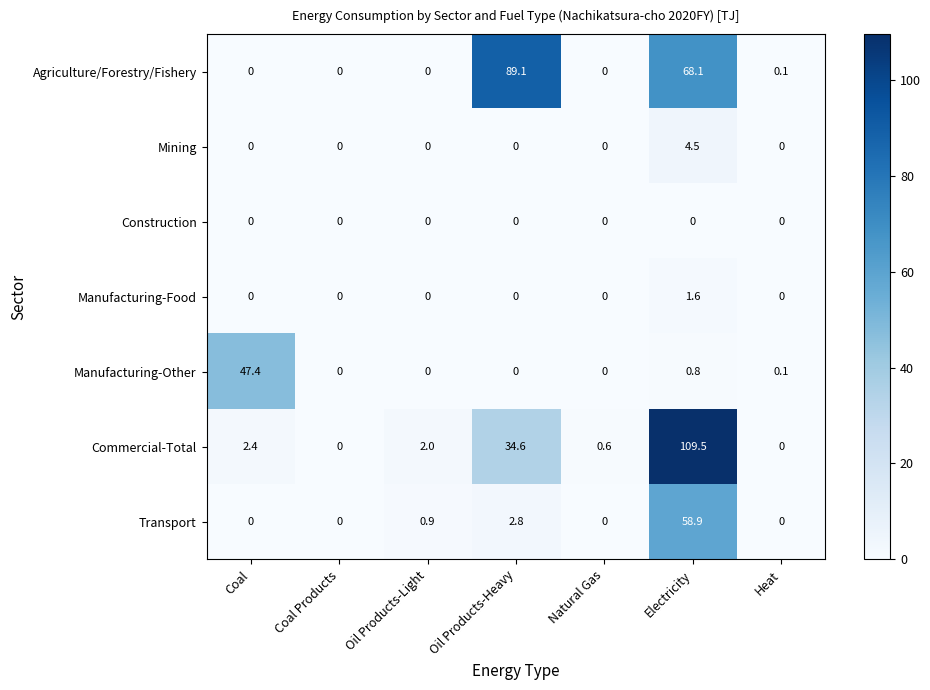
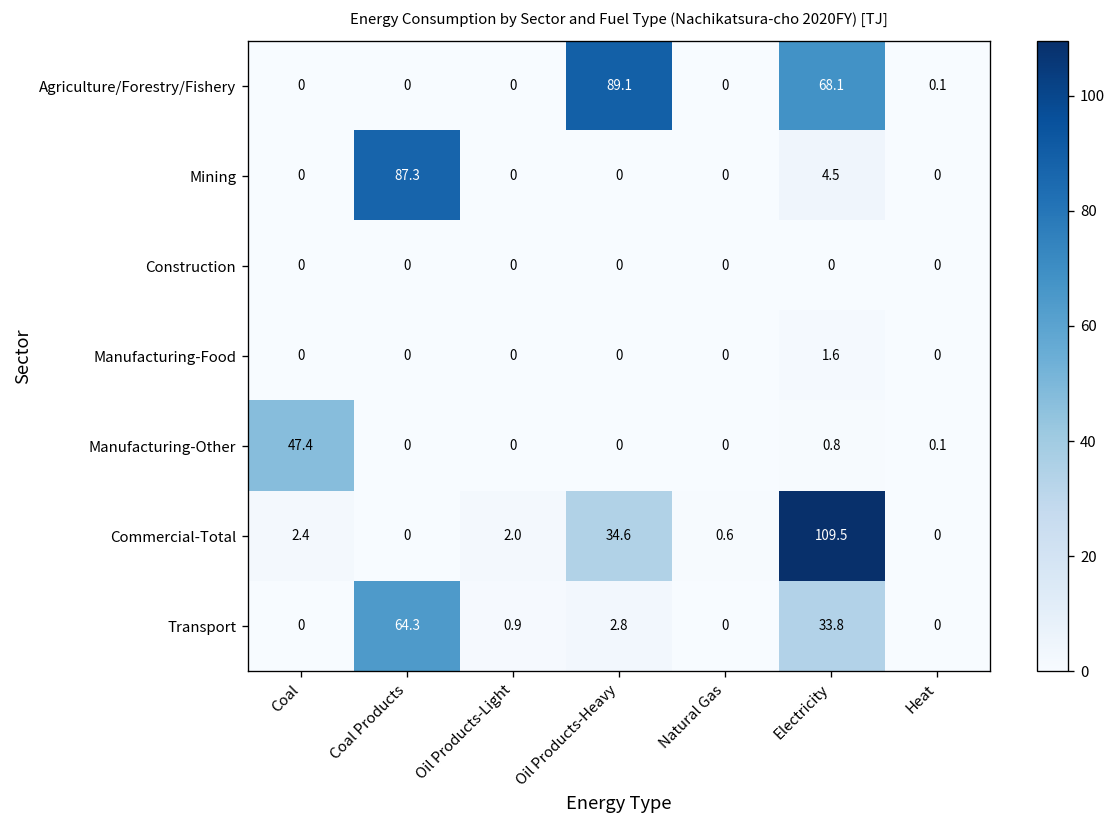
Mining, Coal Products: 0 -> 87.3
Transport, Coal Products: 0 -> 64.3
Transport, Electricity: 58.9 -> 33.8
